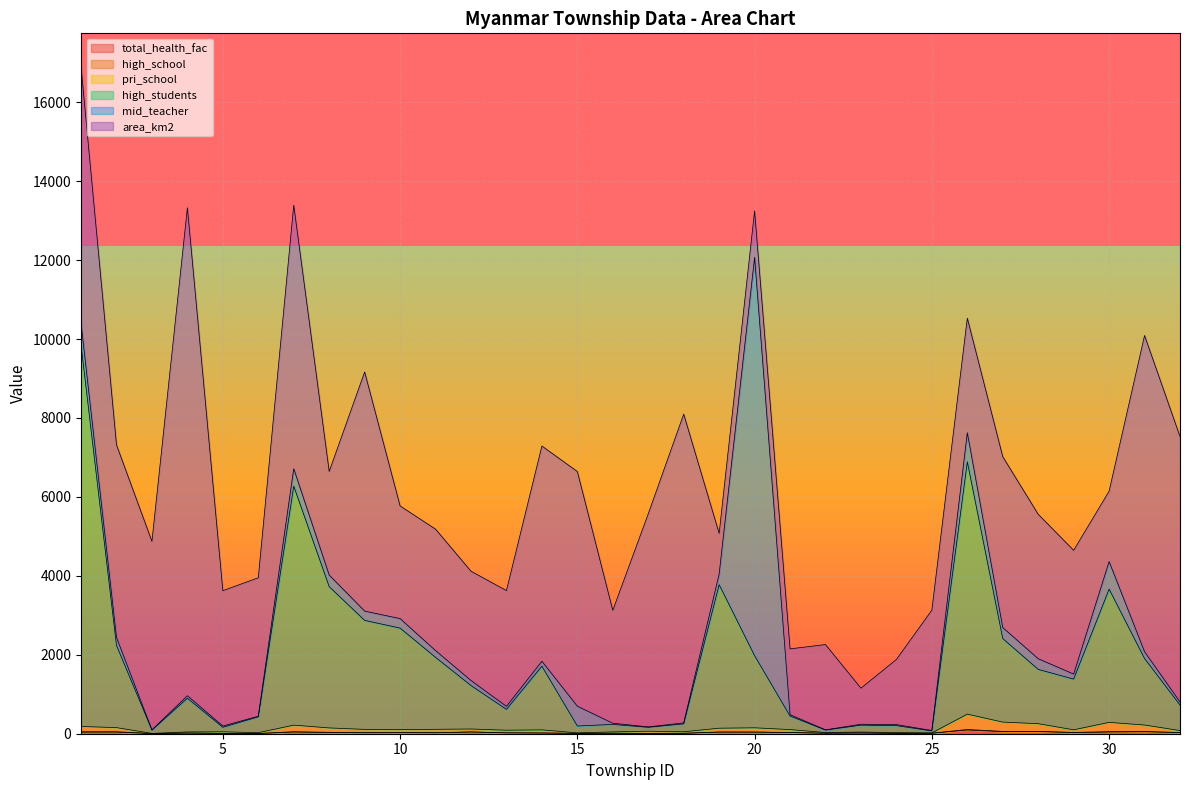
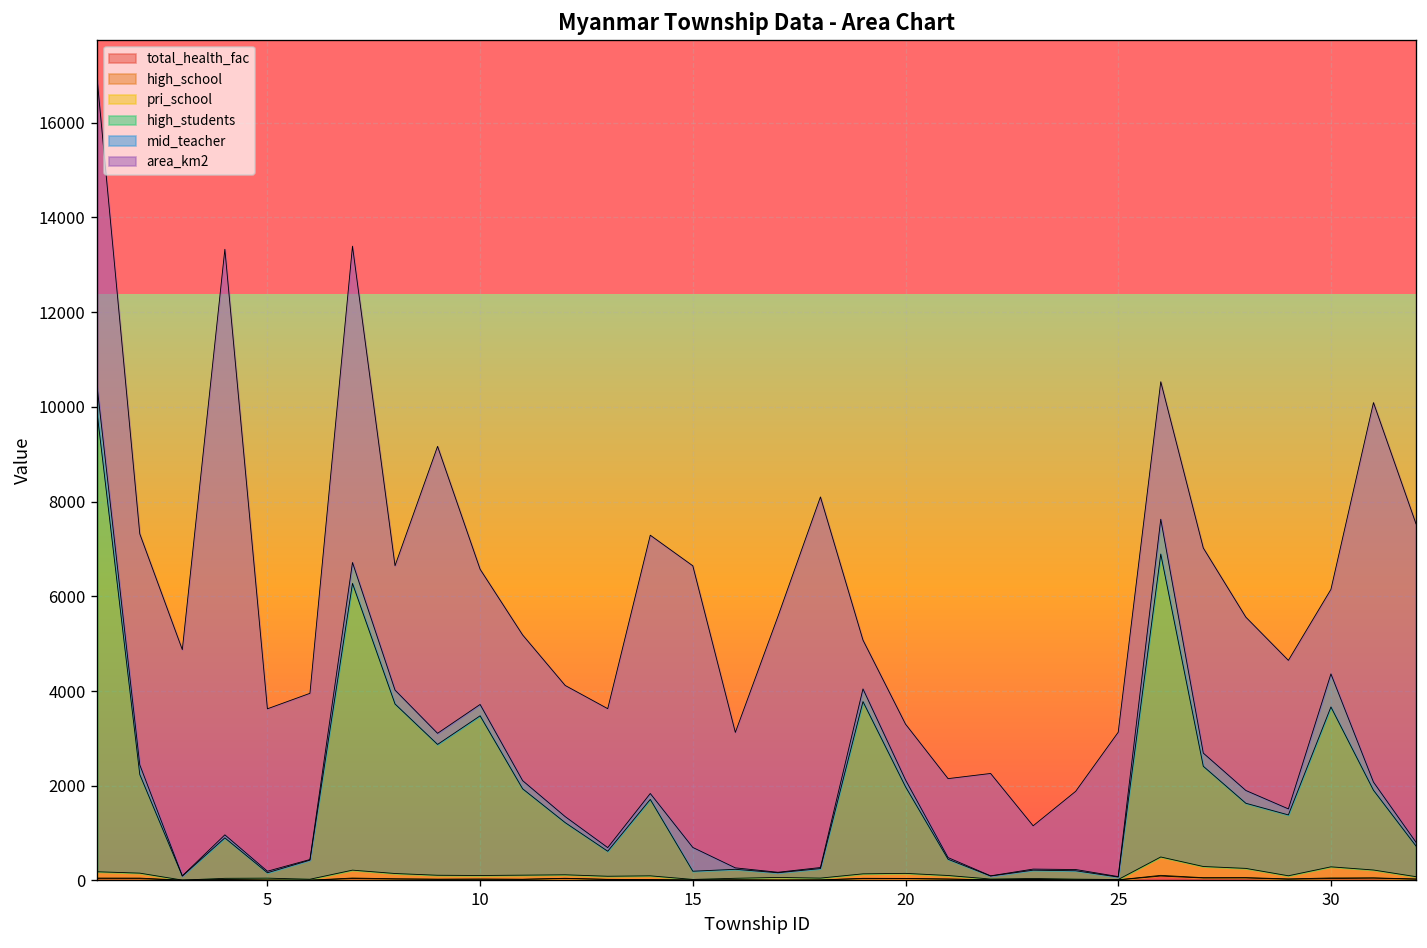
high_students, 10: 2600 -> 3400
mid_teacher, 20: 10100 -> 100
